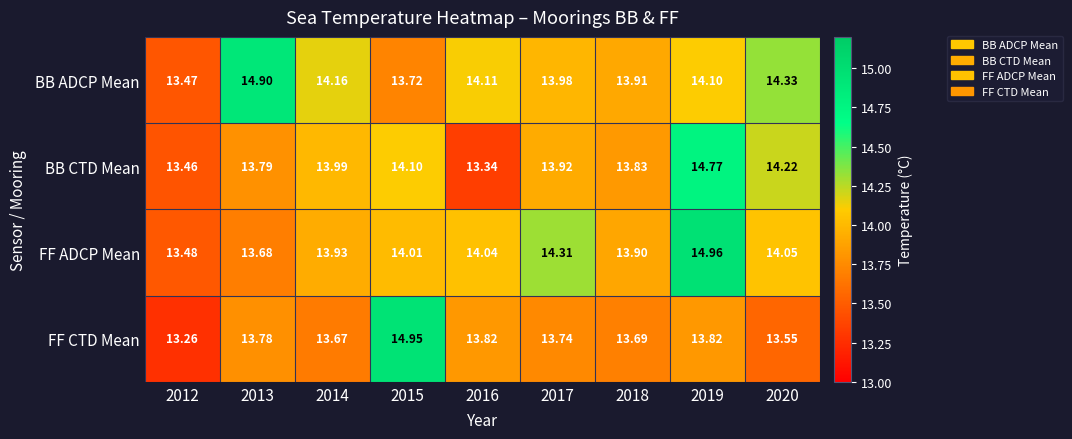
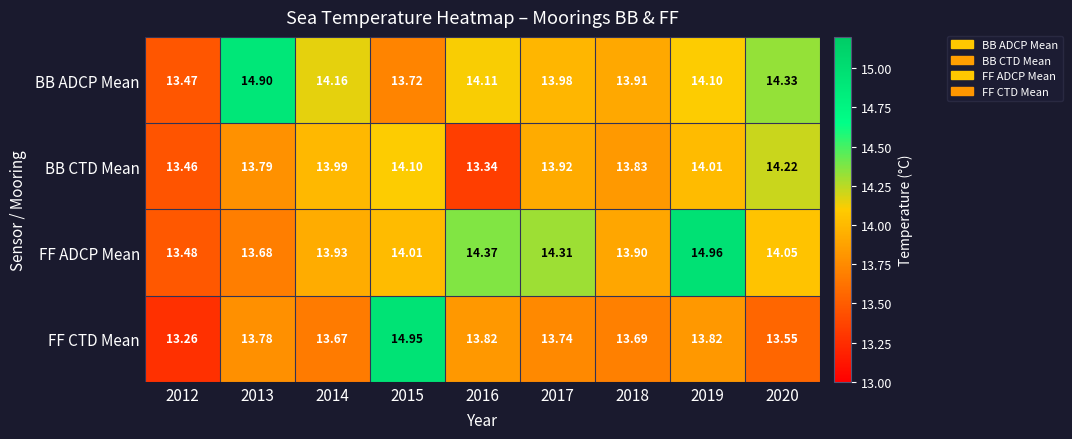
BB CTD Mean, 2019: 14.77 -> 14.01
FF ADCP Mean, 2016: 14.04 -> 14.37
